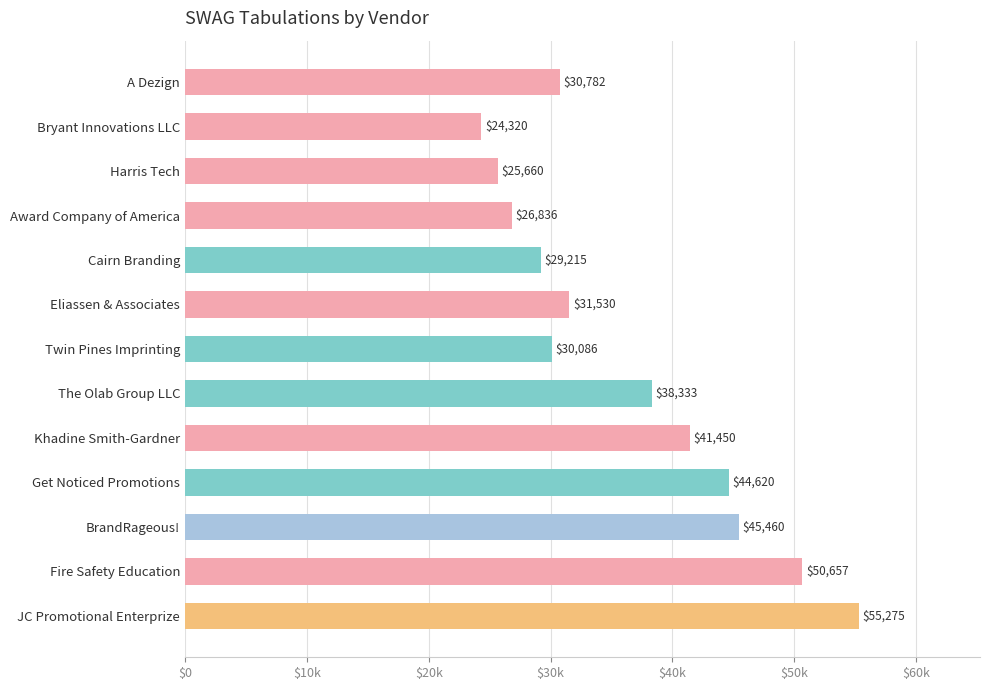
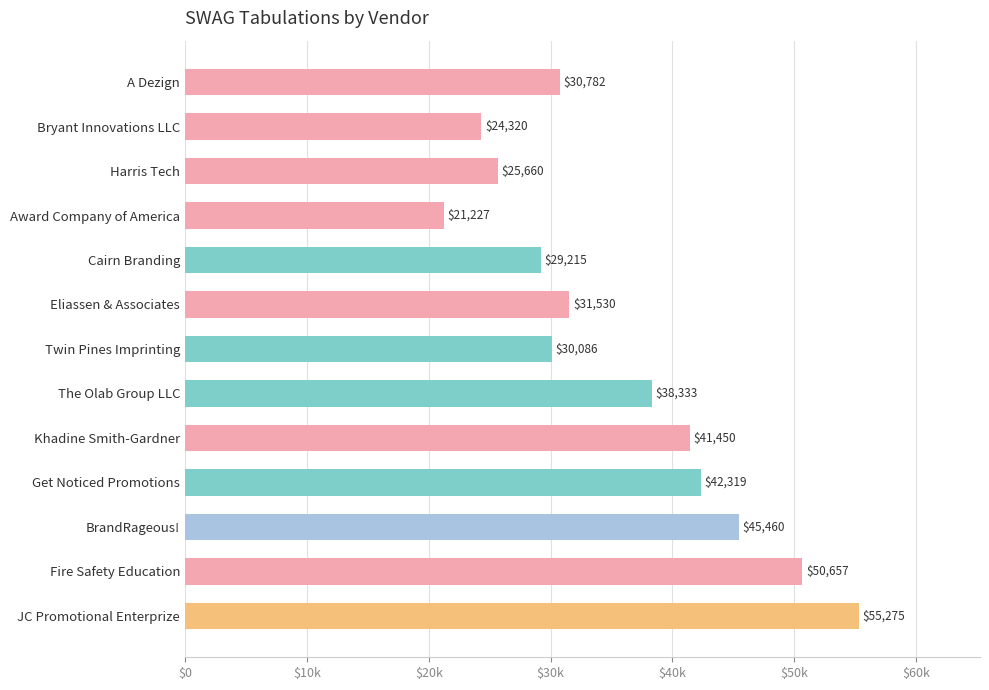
Award Company of America: $26,836 -> $21,227
Get Noticed Promotions: $44,620 -> $42,319
